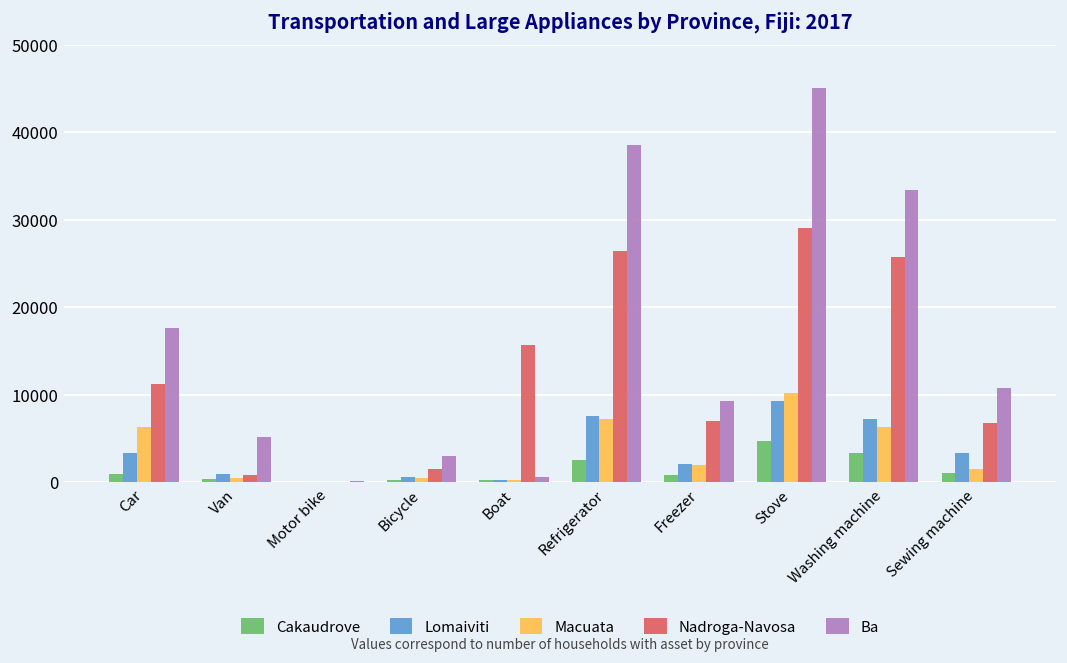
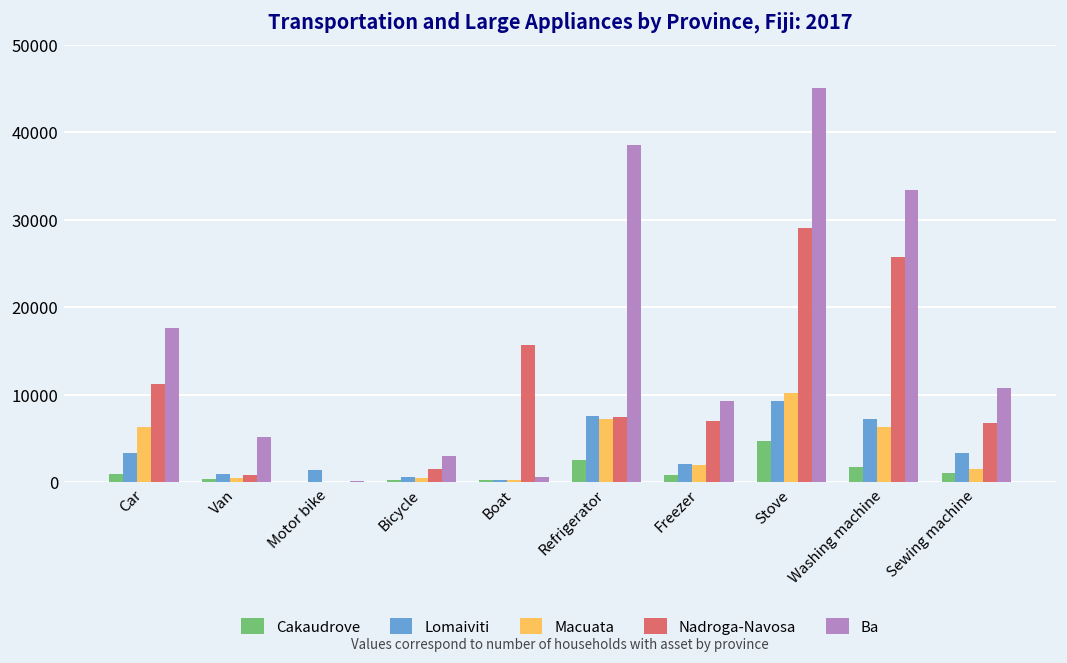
Lomaiviti, Motor bike: 0 -> 1000
Nadroga-Navosa, Refrigerator: 26000 -> 7000
Cakaudrove, Washing machine: 3000 -> 2000
